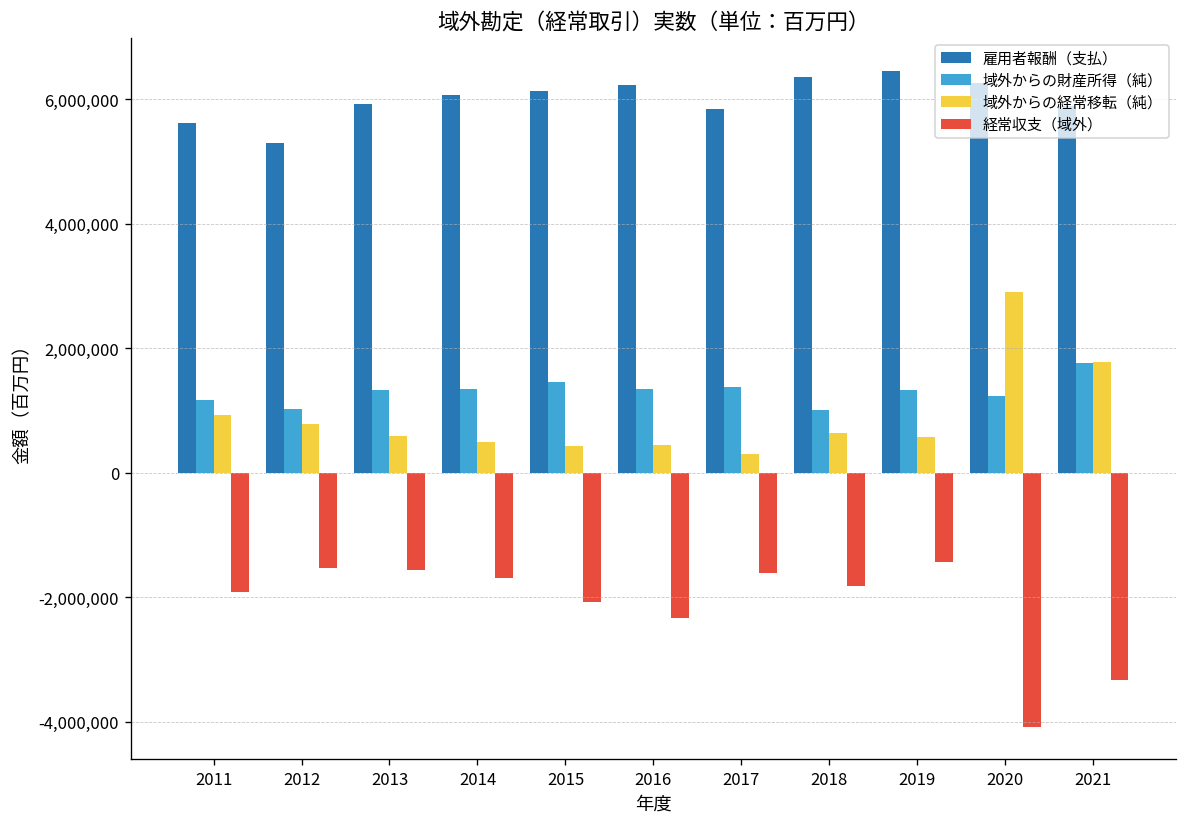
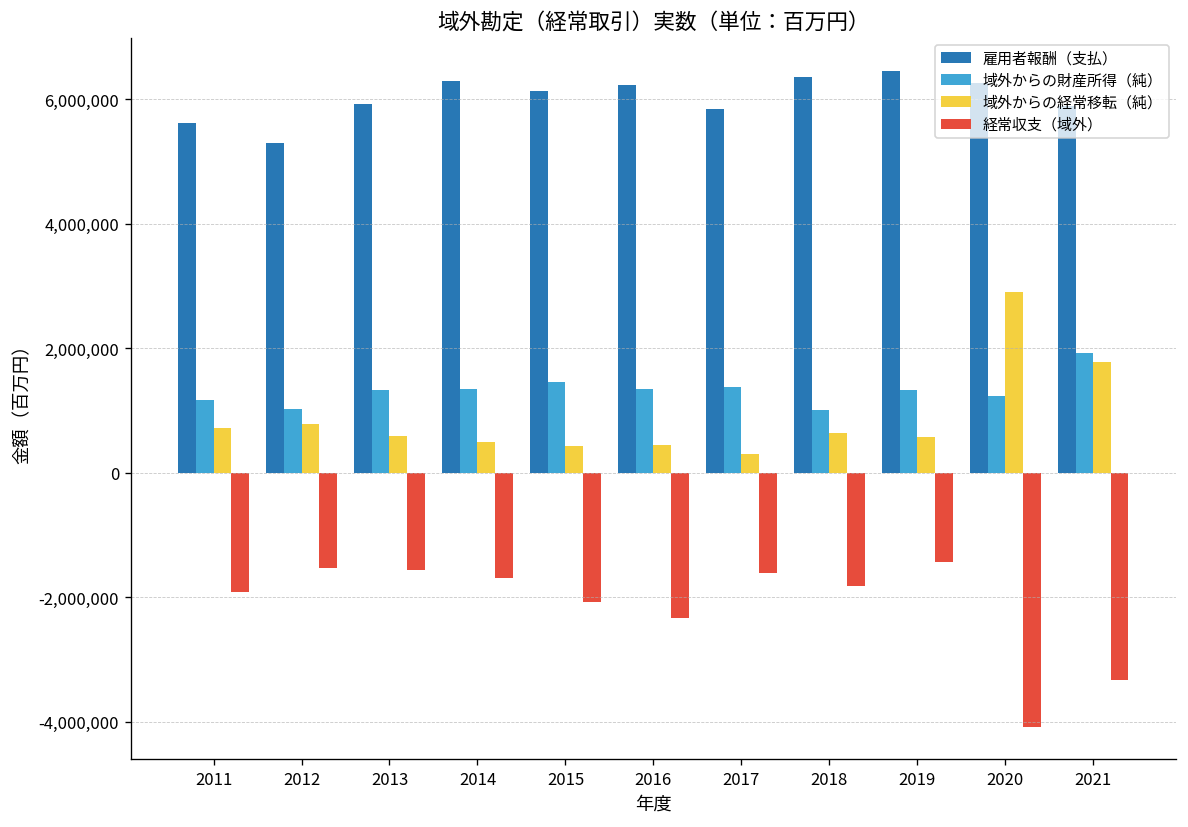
域外からの経常移転（純）, 2011: 900,000 -> 700,000
雇用者報酬（支払）, 2014: 6,100,000 -> 6,300,000
域外からの財産所得（純）, 2021: 1,800,000 -> 1,900,000
